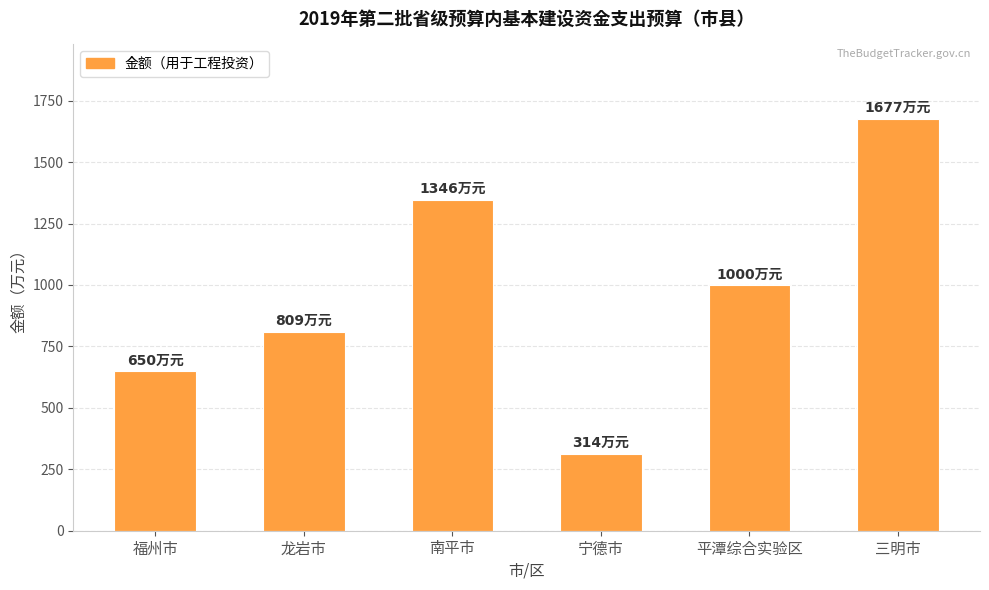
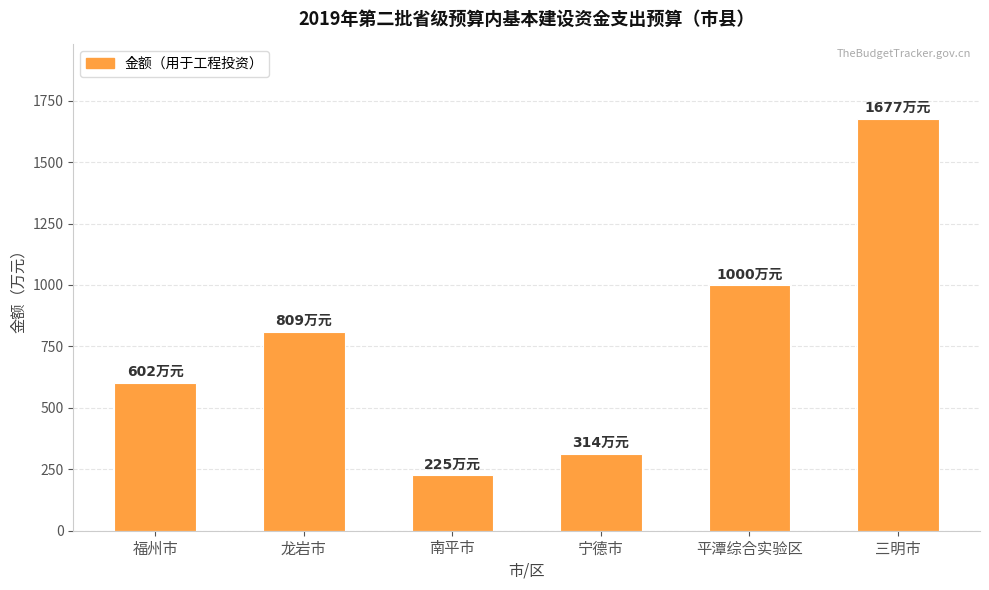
福州市: 650 -> 602
南平市: 1346 -> 225
